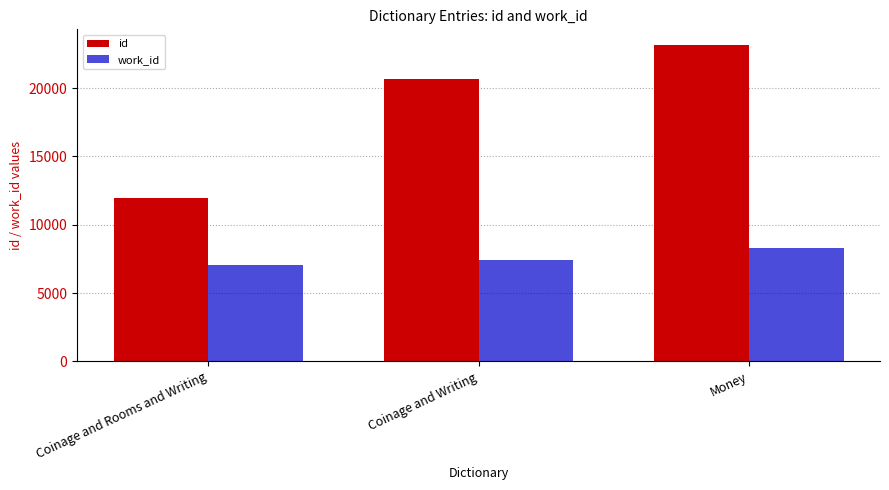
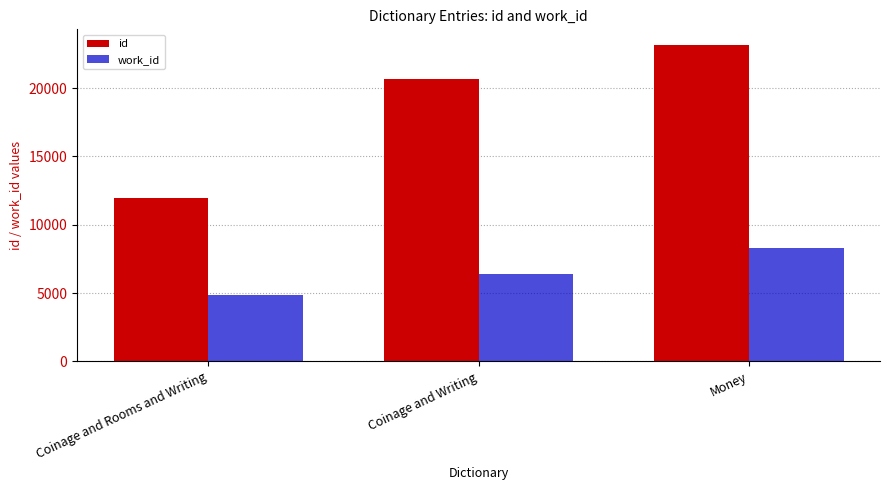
work_id, Coinage and Rooms and Writing: 7000 -> 4900
work_id, Coinage and Writing: 7400 -> 6400
